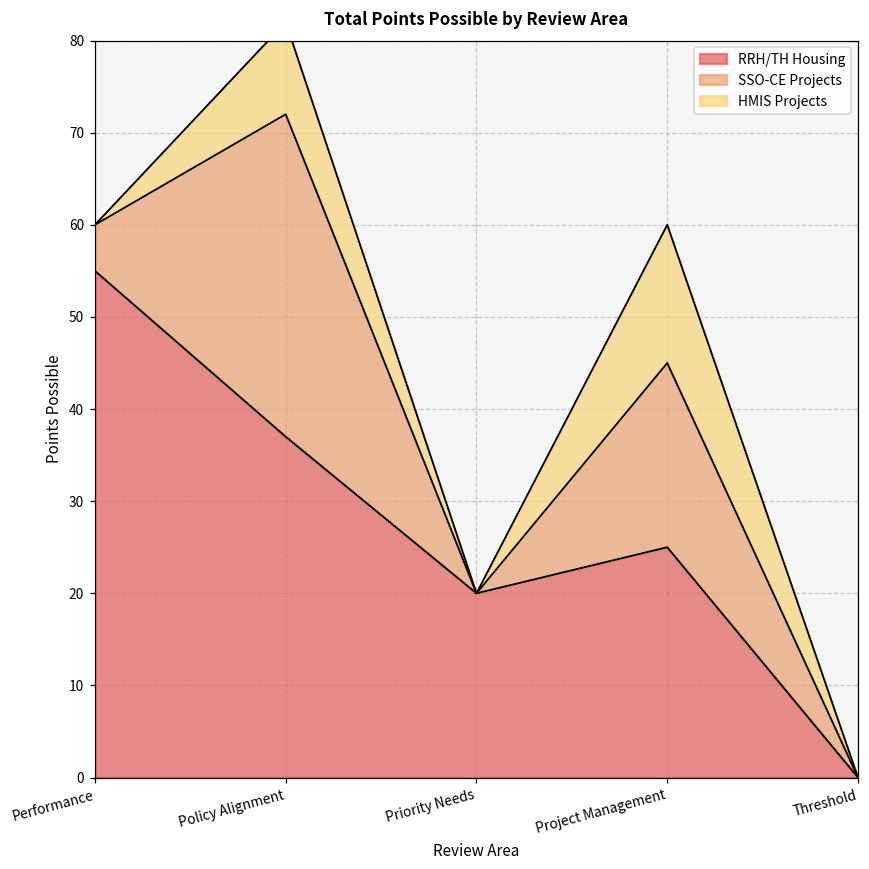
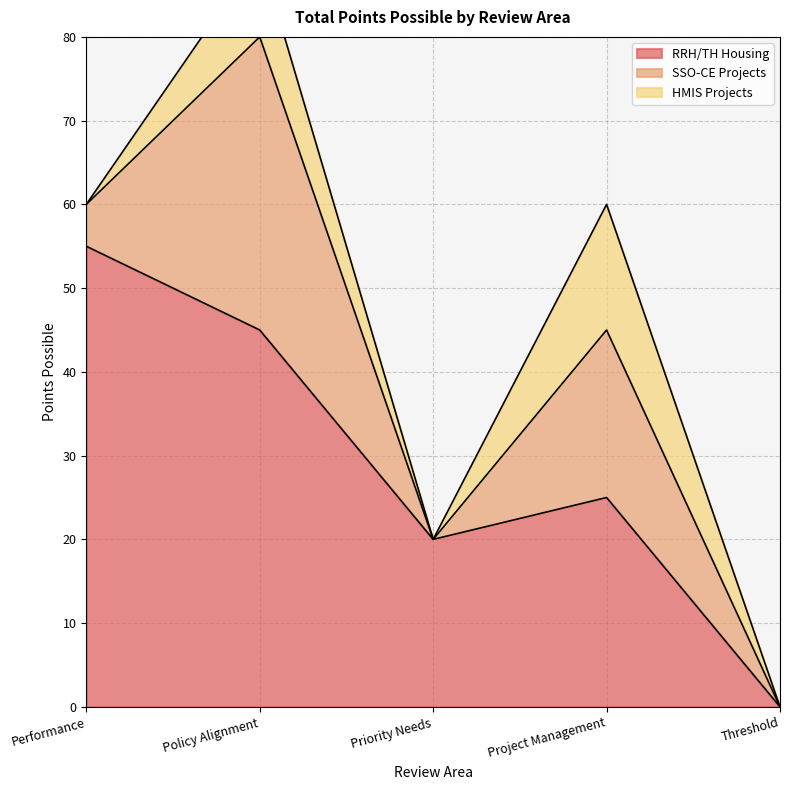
RRH/TH Housing, Policy Alignment: 37 -> 45
